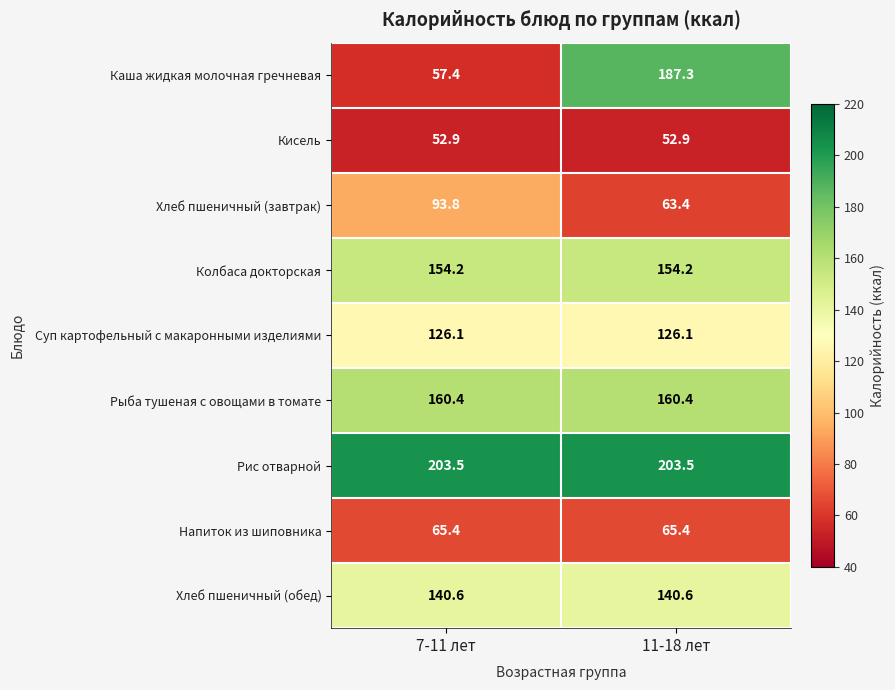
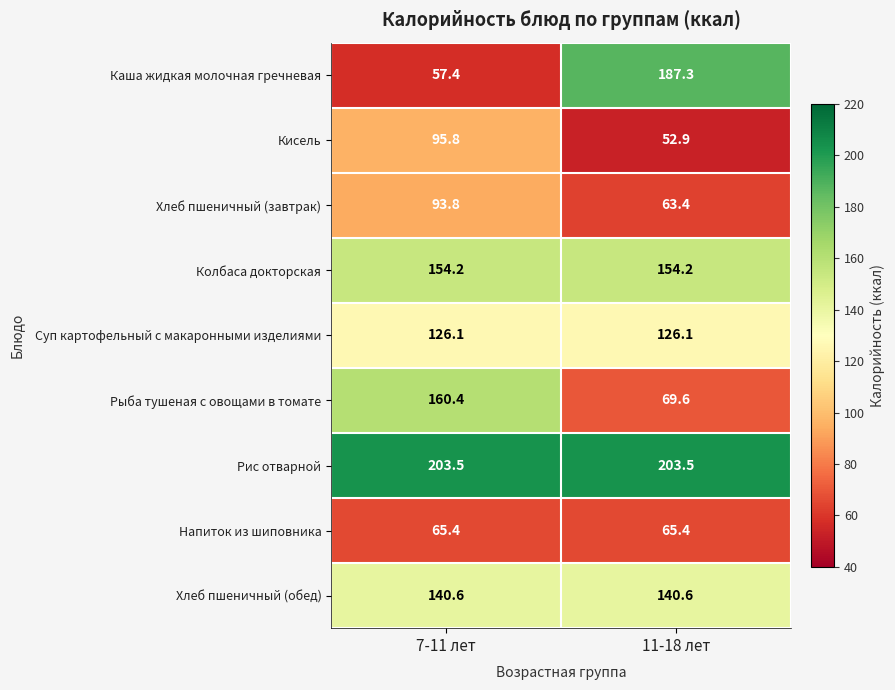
Кисель, 7-11 лет: 52.9 -> 95.8
Рыба тушеная с овощами в томате, 11-18 лет: 160.4 -> 69.6
